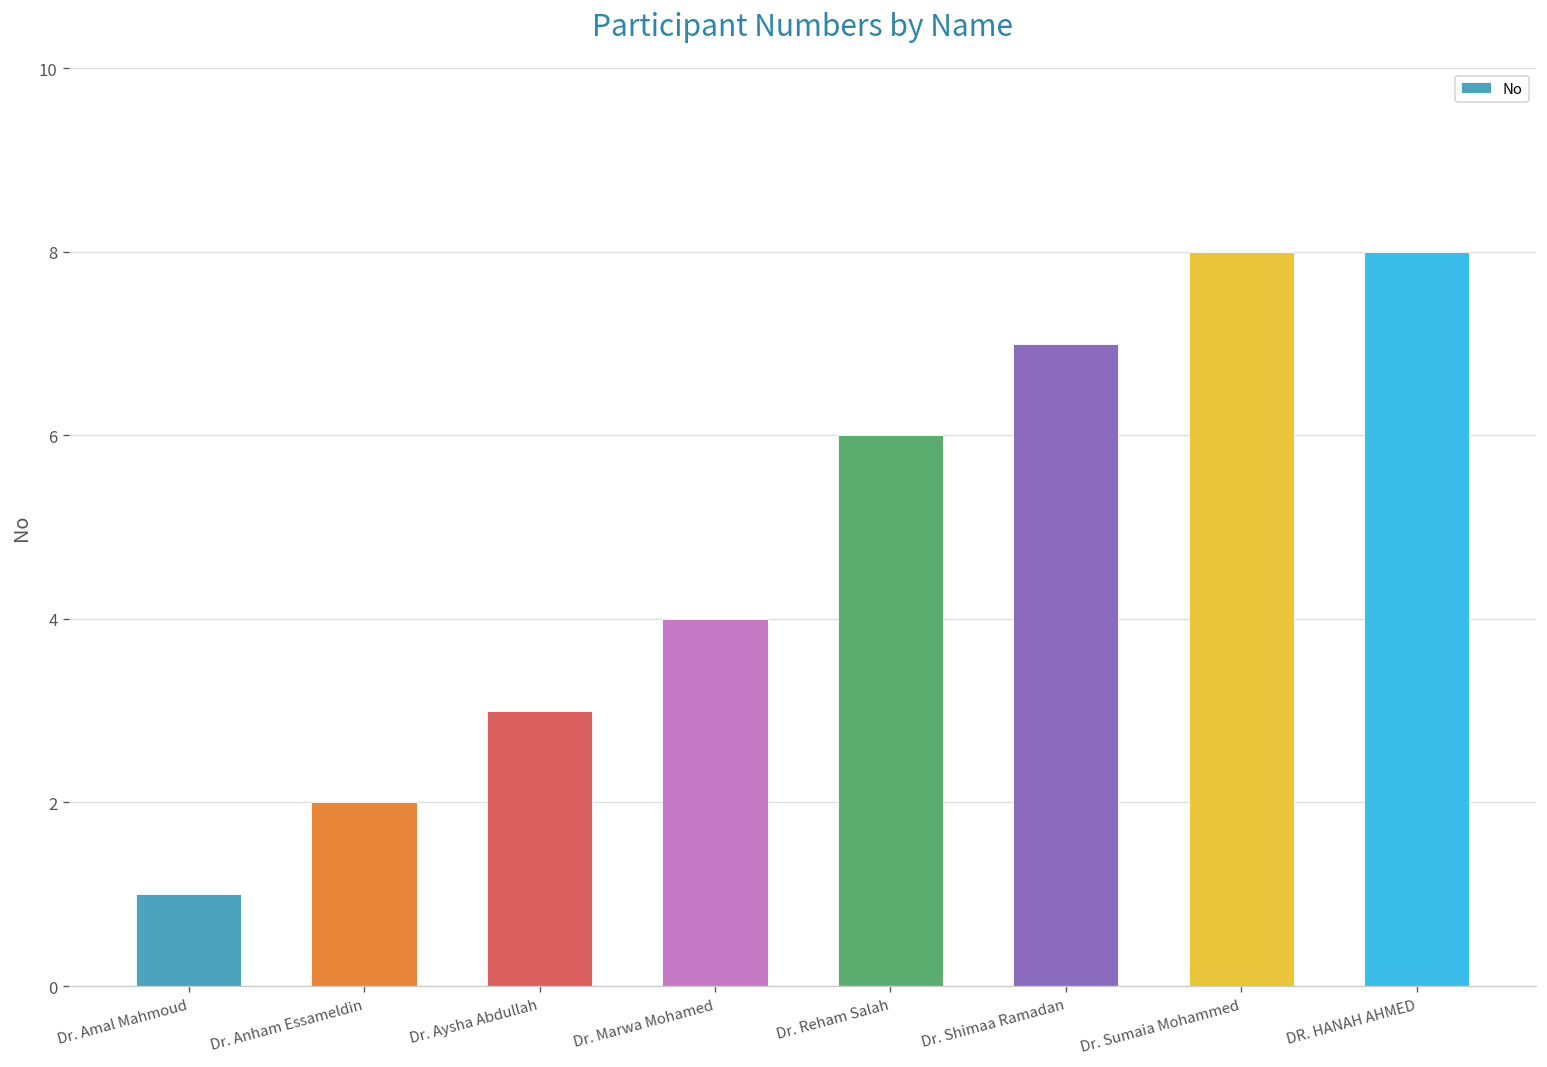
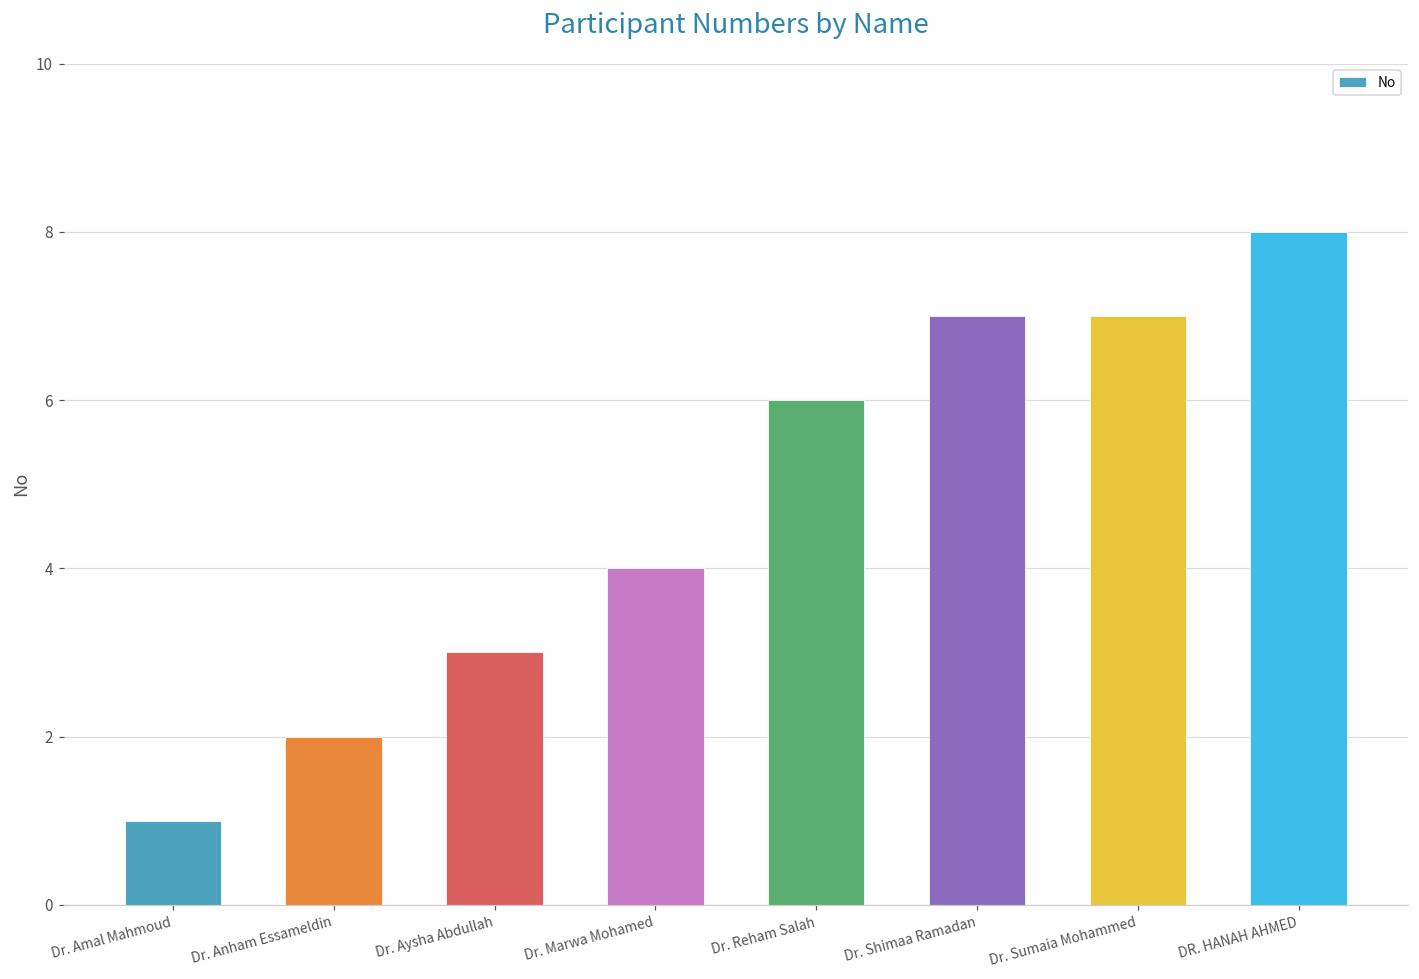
Dr. Sumaia Mohammed: 8 -> 7
